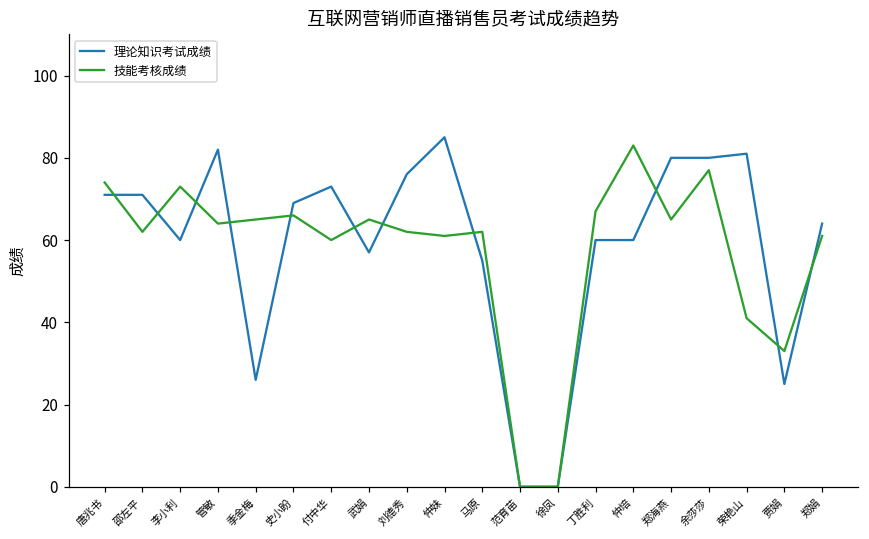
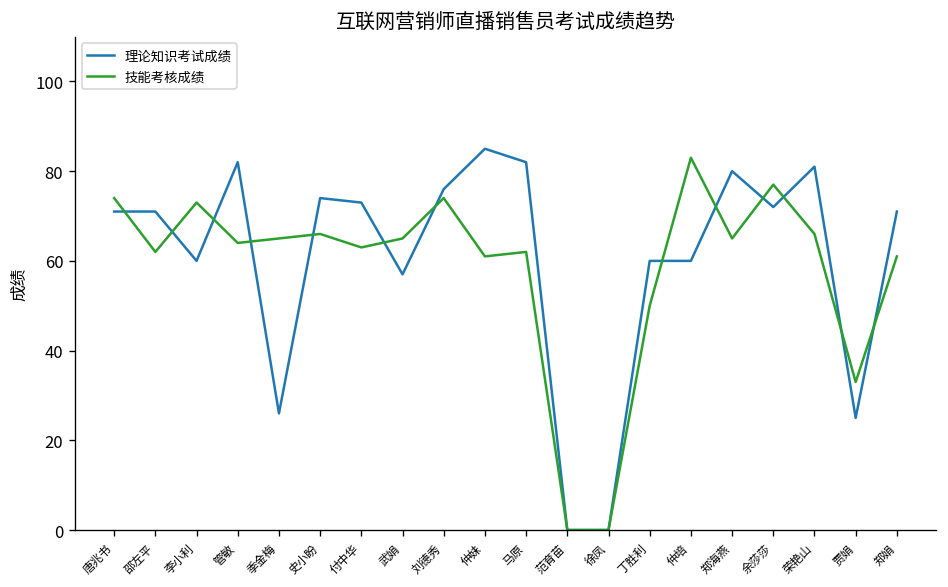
理论知识考试成绩, 史小盼: 69 -> 74
技能考核成绩, 付中华: 60 -> 63
技能考核成绩, 刘德秀: 62 -> 74
理论知识考试成绩, 马原: 55 -> 82
技能考核成绩, 丁胜利: 67 -> 50
理论知识考试成绩, 余莎莎: 80 -> 72
技能考核成绩, 荣艳山: 41 -> 66
理论知识考试成绩, 郑娟: 64 -> 71
